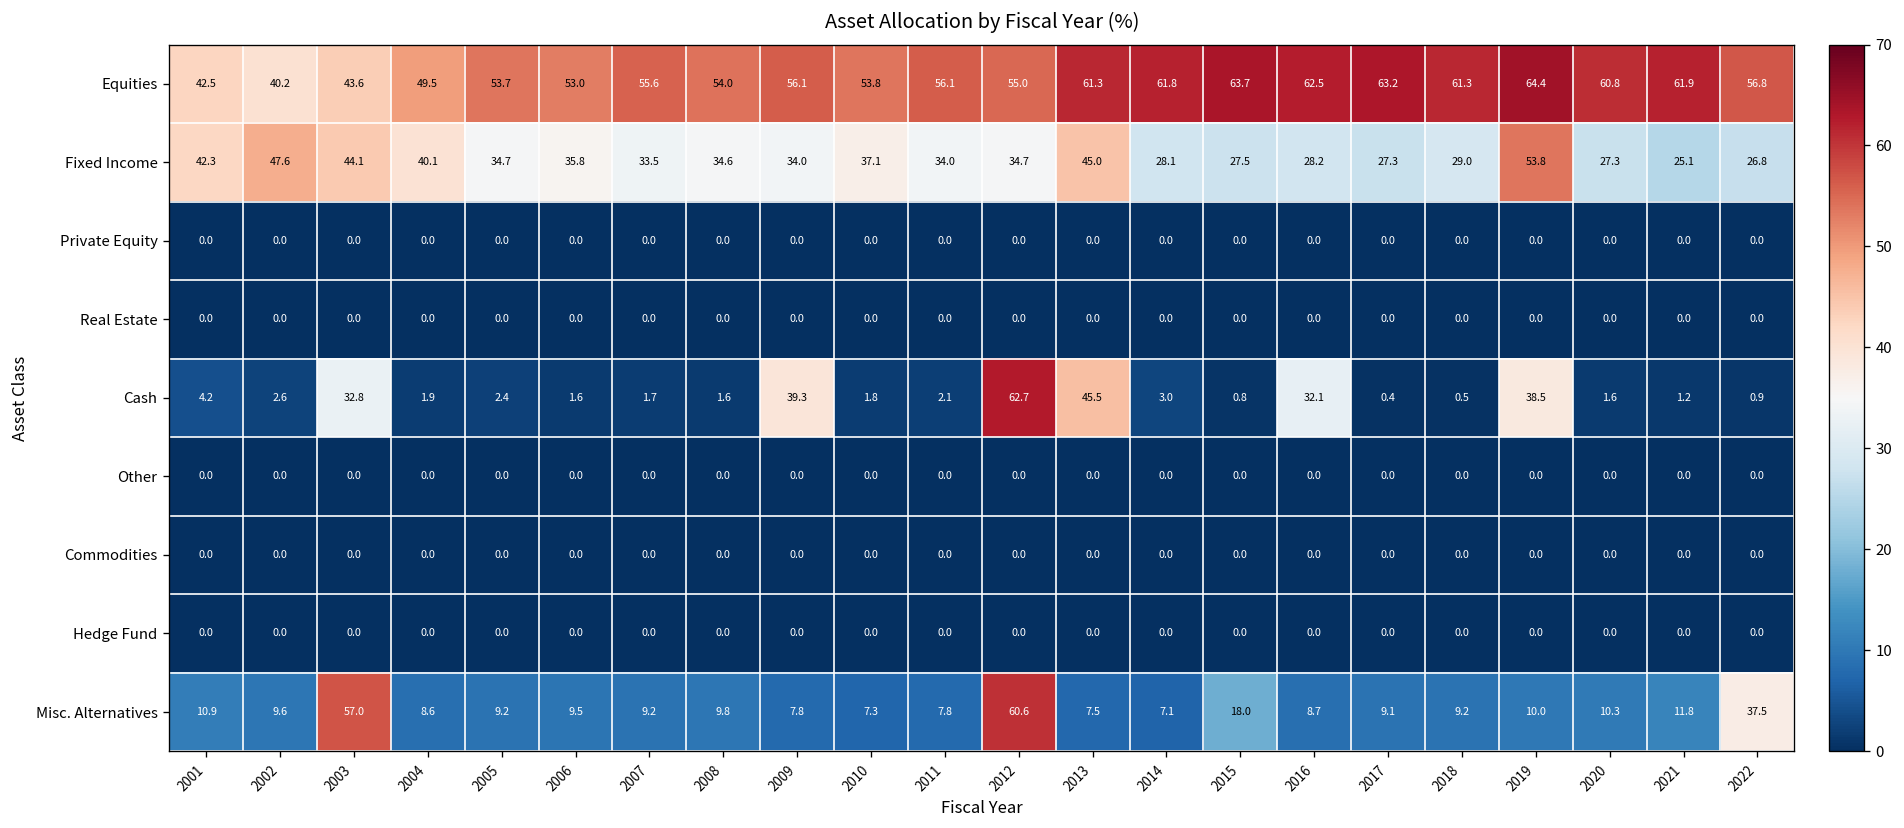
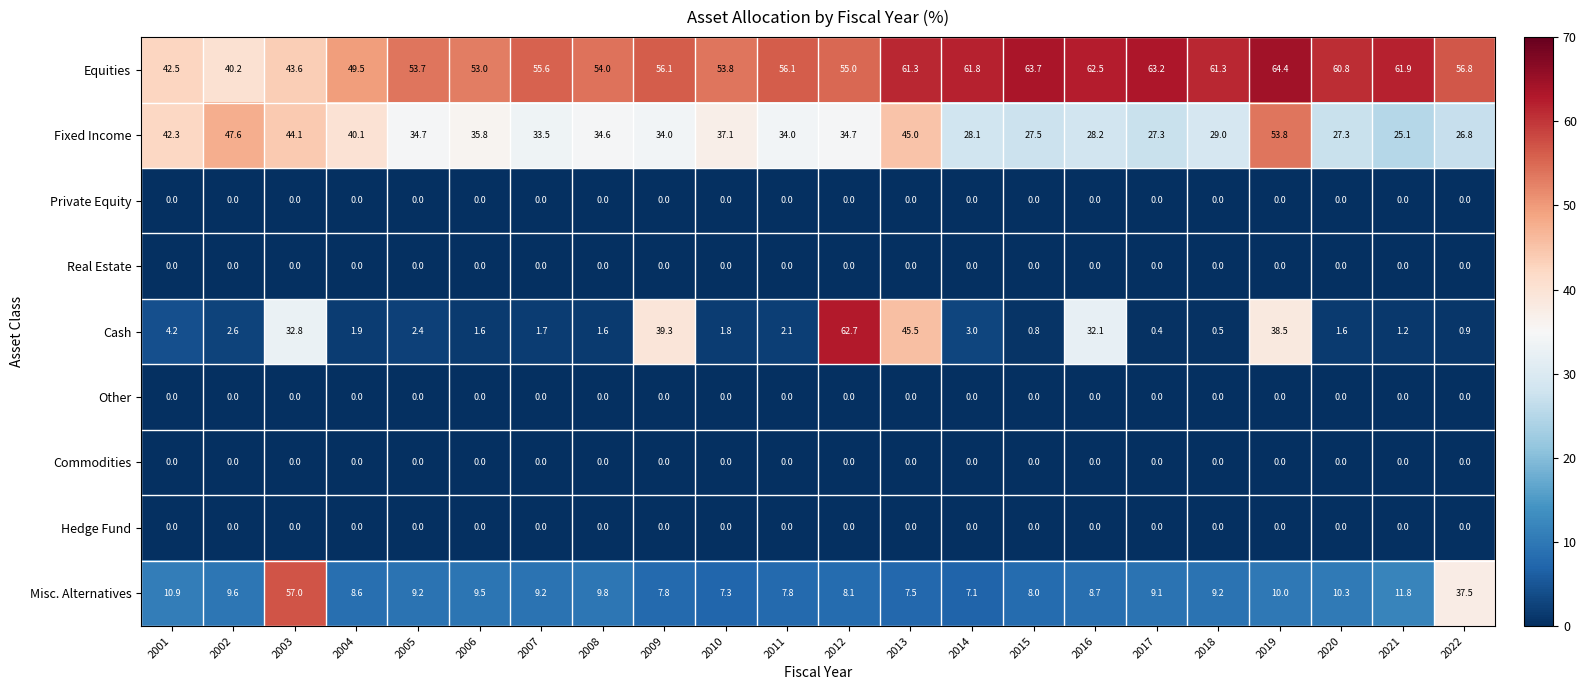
Misc. Alternatives, 2012: 60.6 -> 8.1
Misc. Alternatives, 2015: 18.0 -> 8.0
